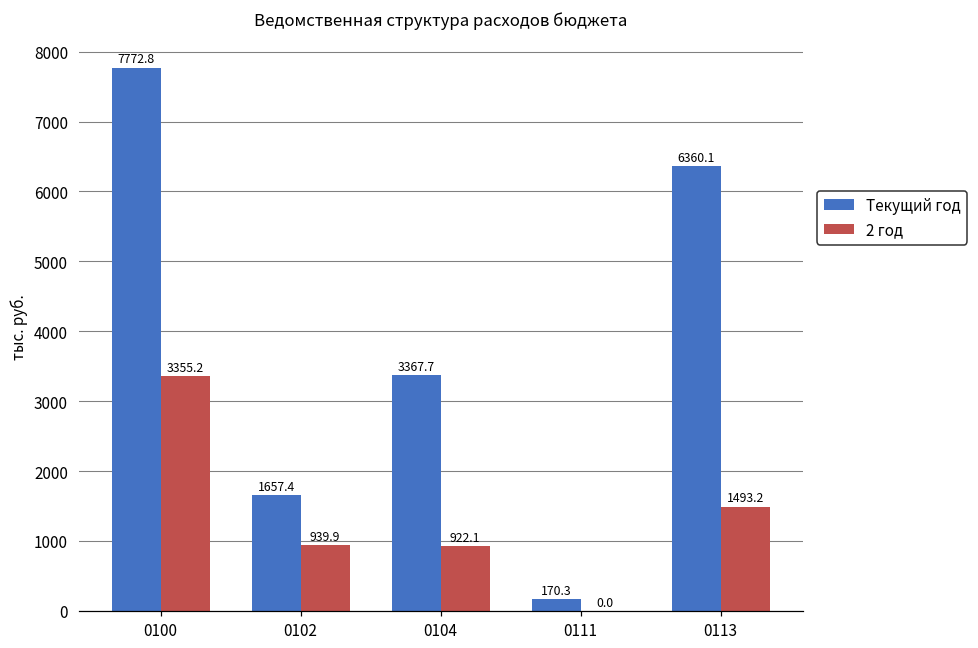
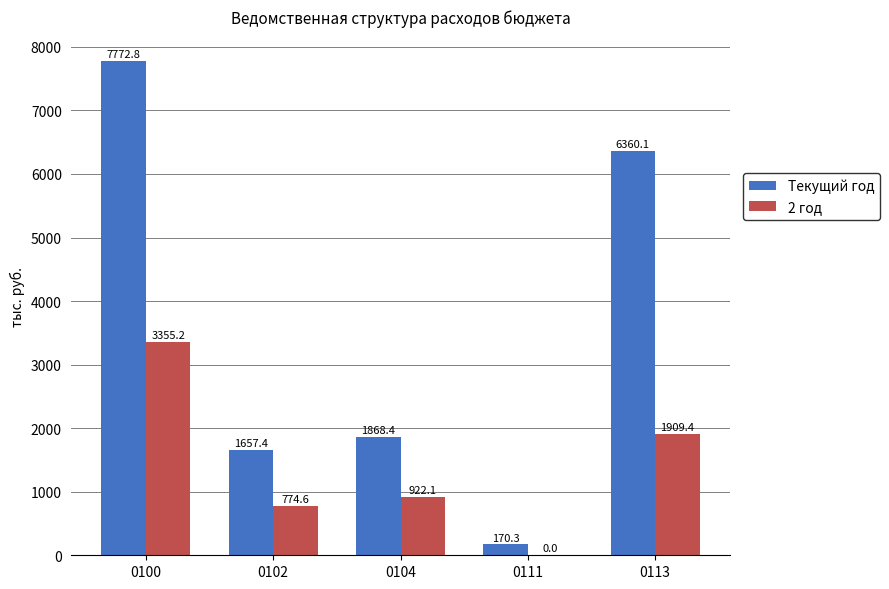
2 год, 0102: 939.9 -> 774.6
Текущий год, 0104: 3367.7 -> 1868.4
2 год, 0113: 1493.2 -> 1909.4
